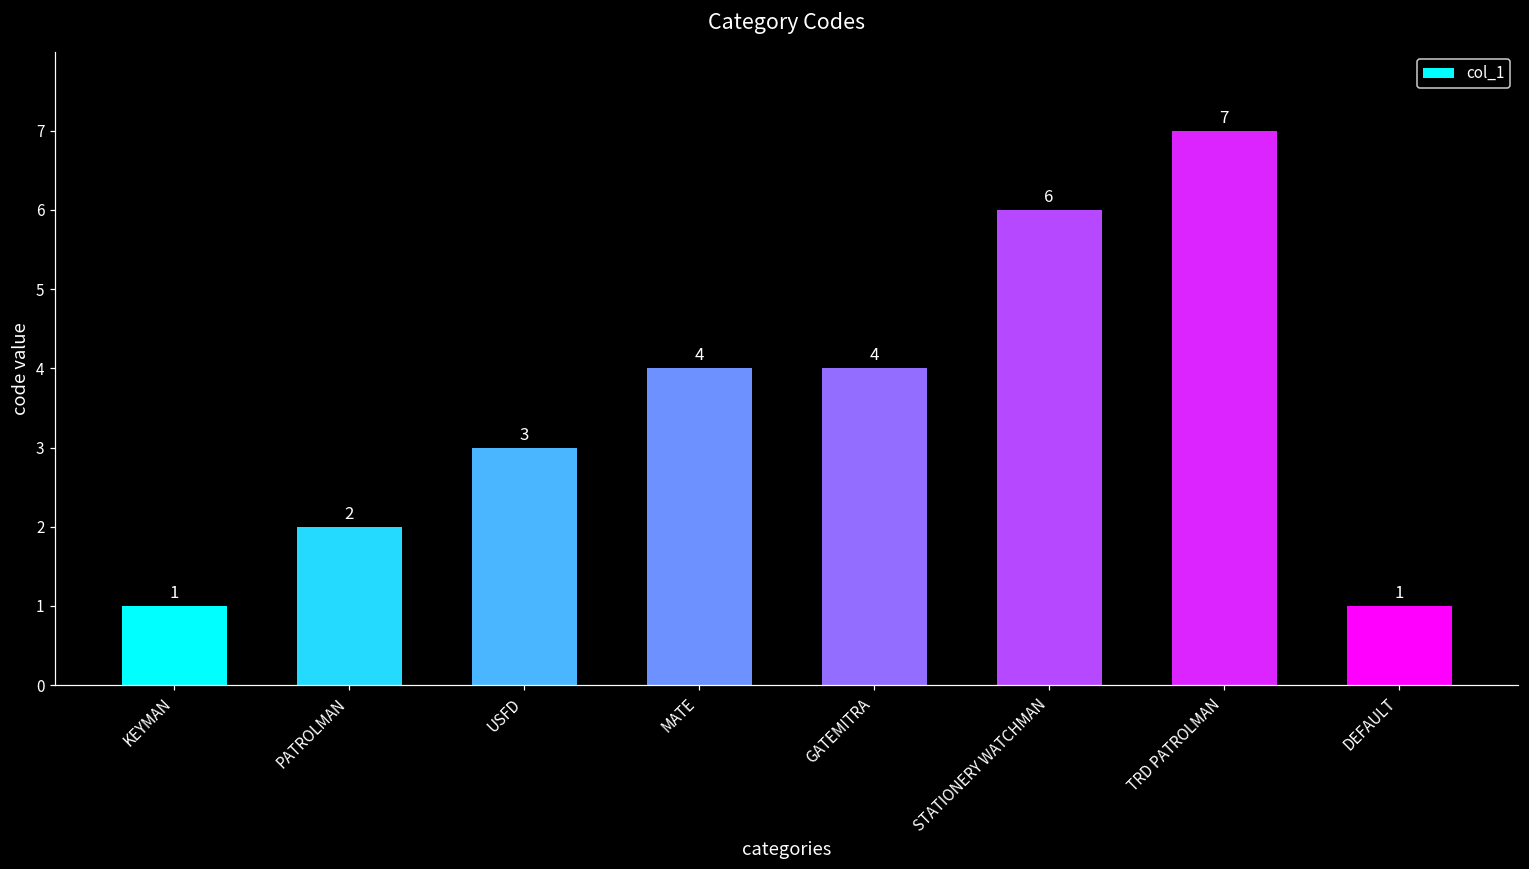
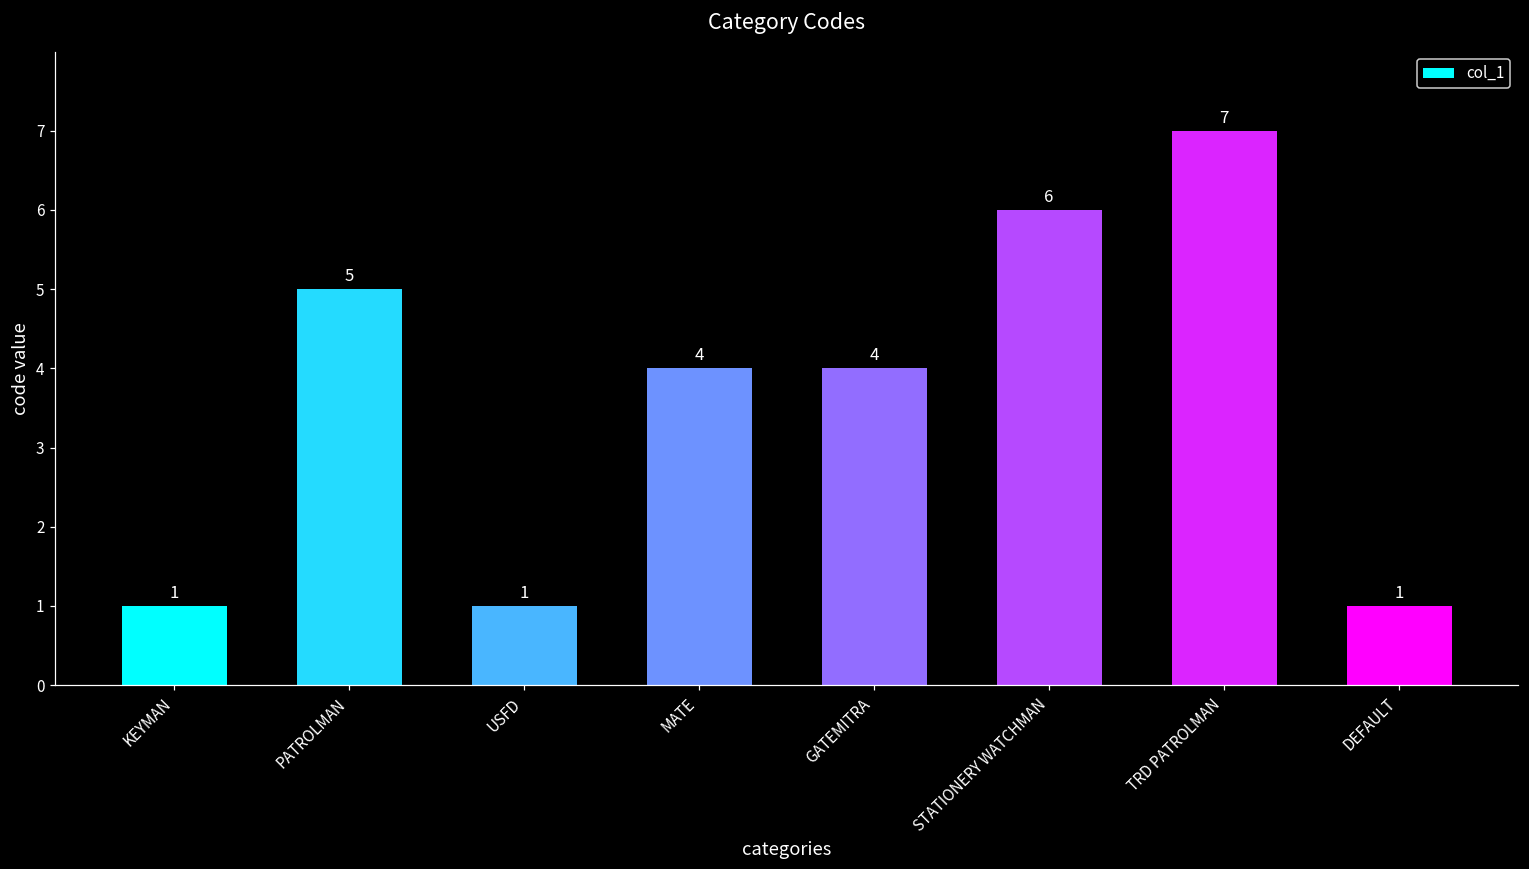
PATROLMAN: 2 -> 5
USFD: 3 -> 1
